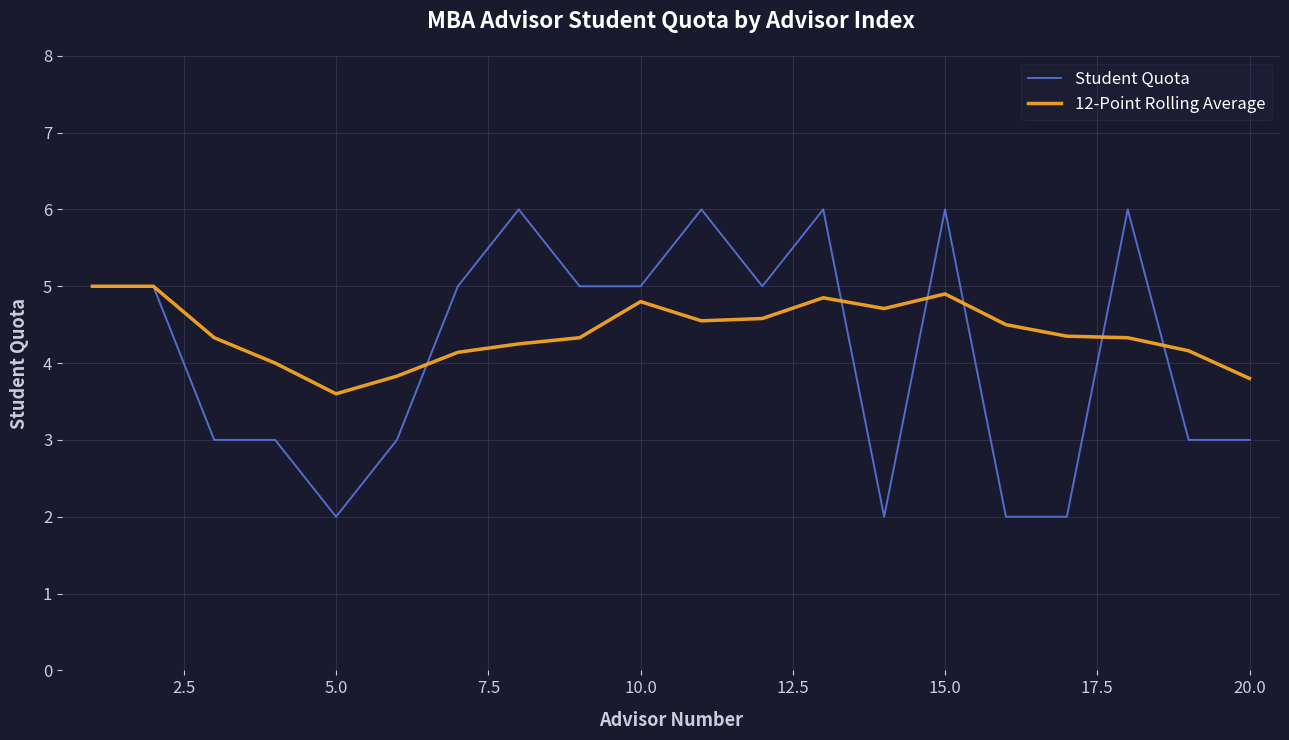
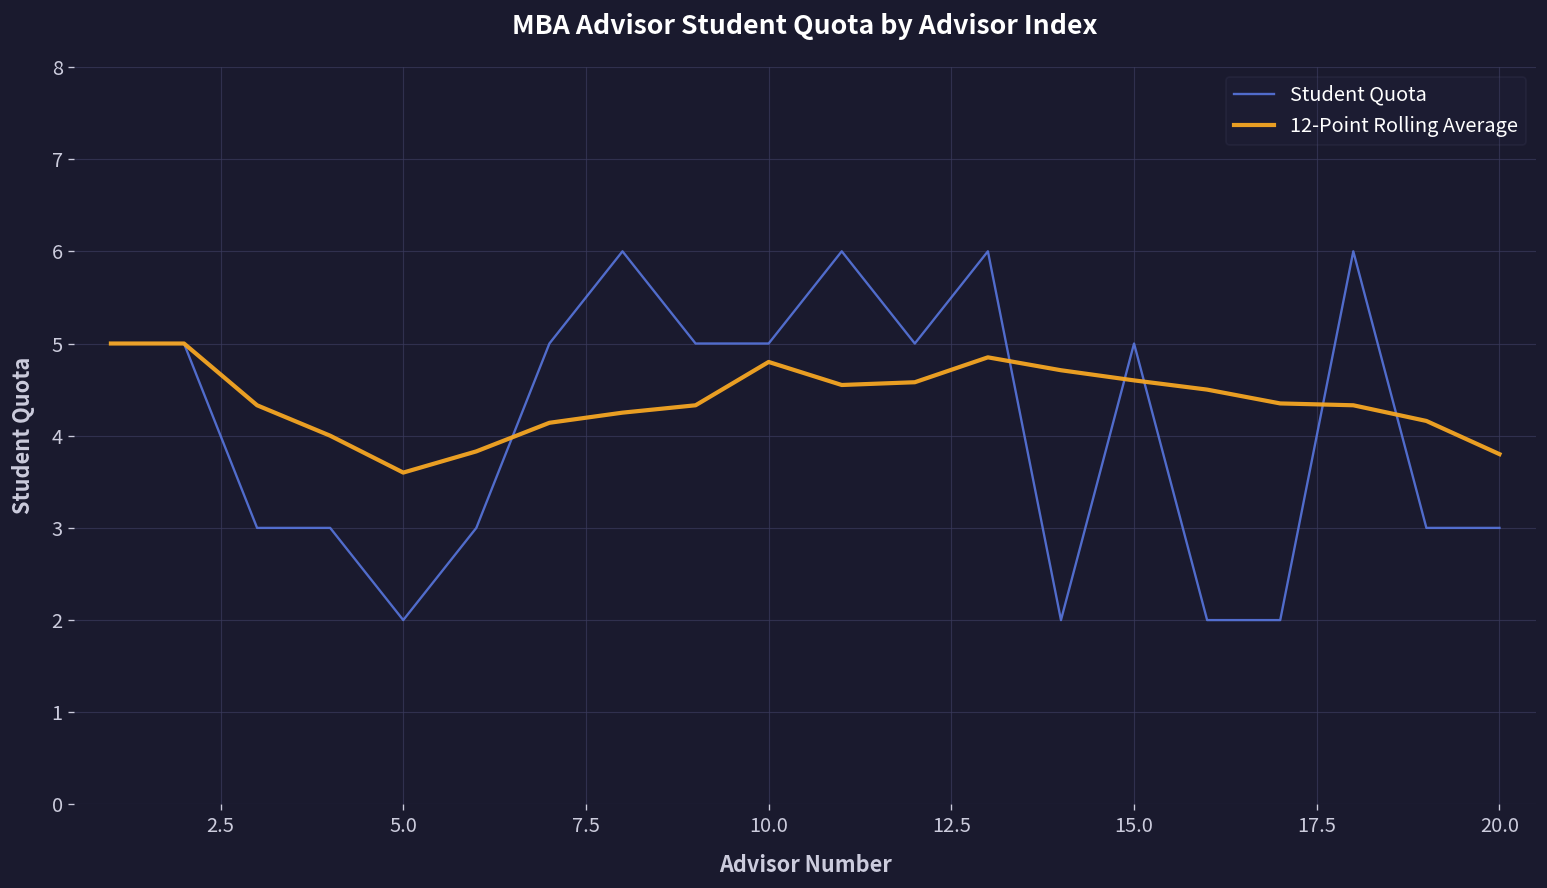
Student Quota, 15.0: 6 -> 5
12-Point Rolling Average, 15.0: 4.9 -> 4.6
